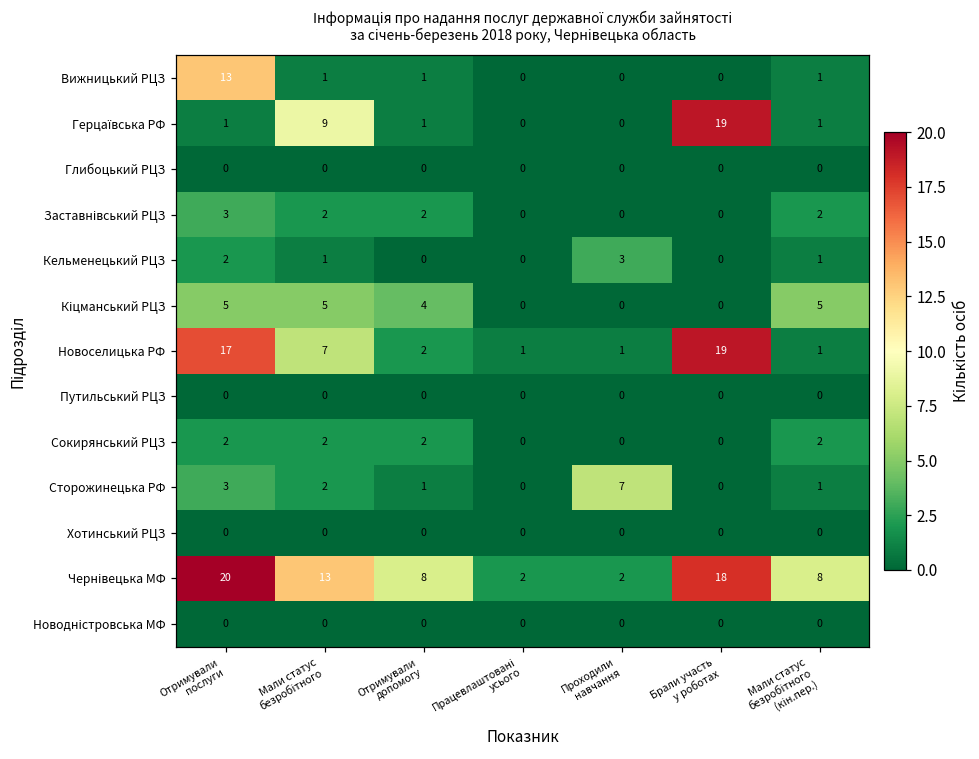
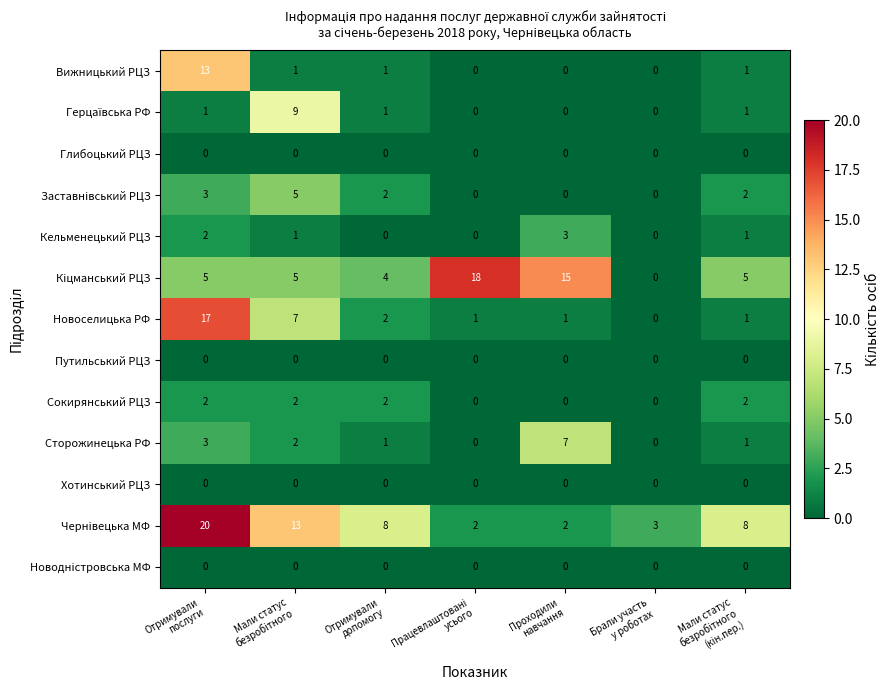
Герцаївська РФ, Брали участь у роботах: 19 -> 0
Заставнівський РЦЗ, Мали статус безробітного: 2 -> 5
Кіцманський РЦЗ, Працевлаштовані усього: 0 -> 18
Кіцманський РЦЗ, Проходили навчання: 0 -> 15
Новоселицька РФ, Брали участь у роботах: 19 -> 0
Чернівецька МФ, Брали участь у роботах: 18 -> 3
